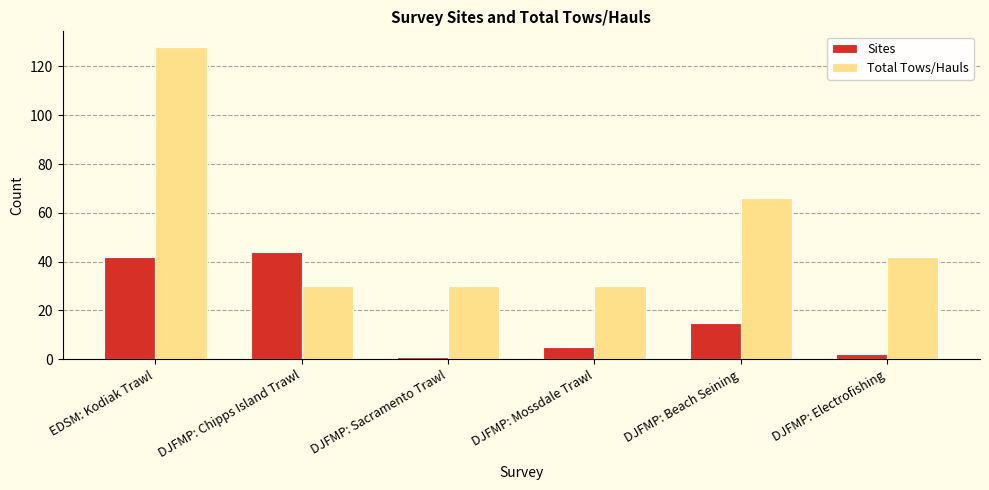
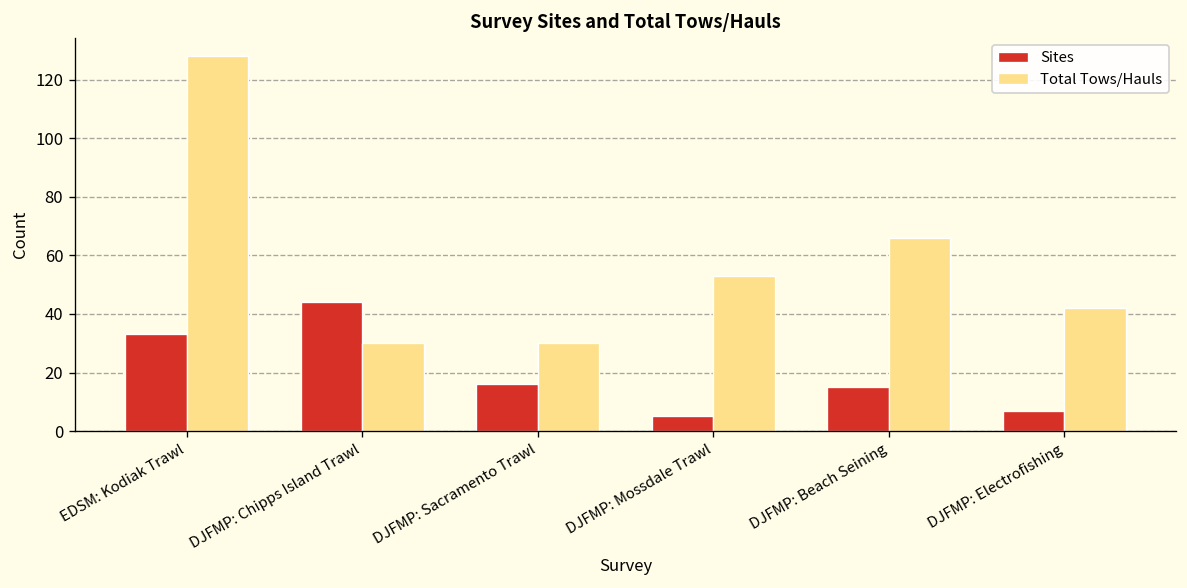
Sites, EDSM: Kodiak Trawl: 42 -> 33
Sites, DJFMP: Sacramento Trawl: 1 -> 16
Total Tows/Hauls, DJFMP: Mossdale Trawl: 30 -> 53
Sites, DJFMP: Electrofishing: 2 -> 7
